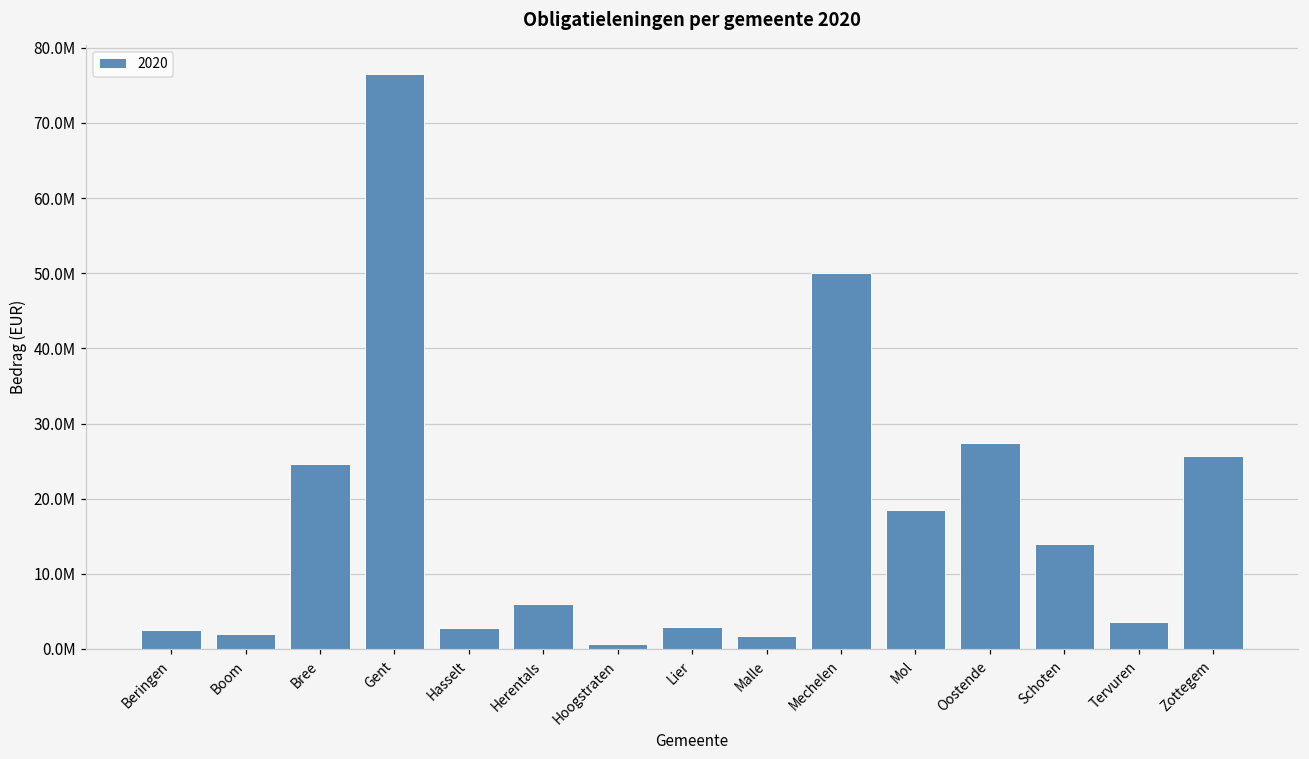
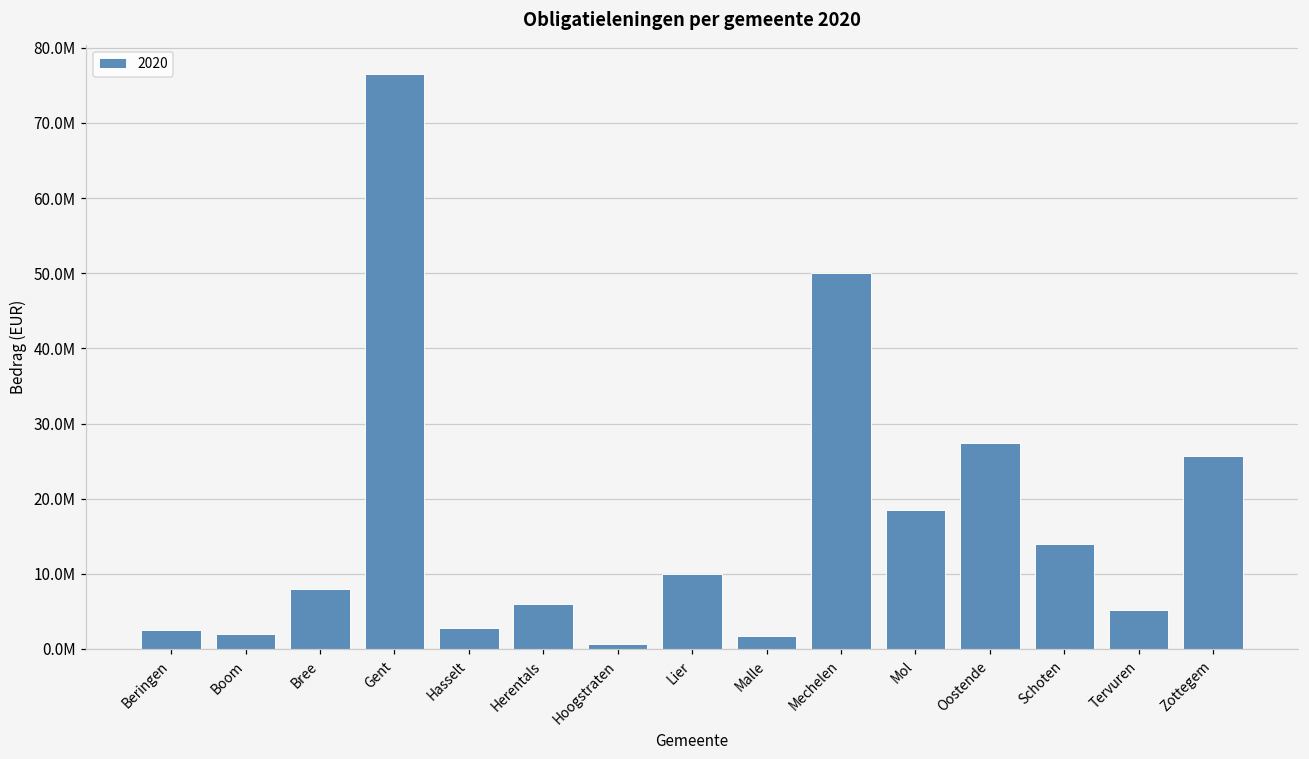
Bree: 25000000 -> 8000000
Lier: 3000000 -> 10000000
Tervuren: 4000000 -> 5000000
